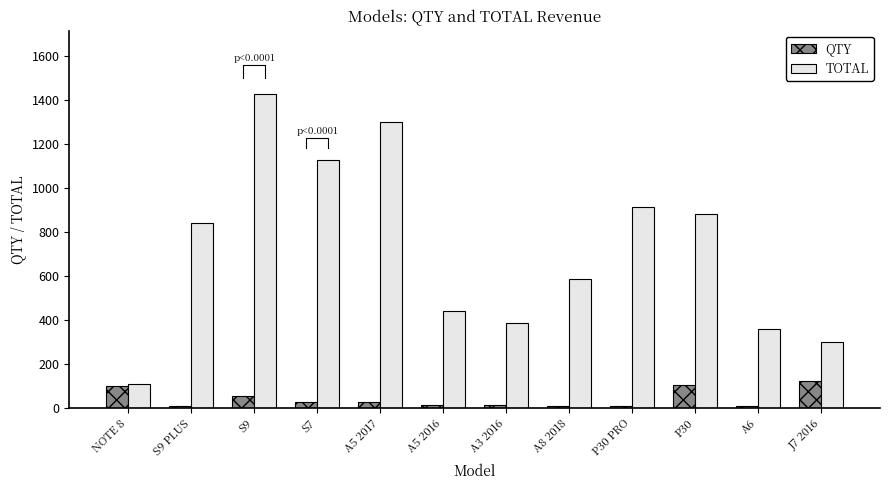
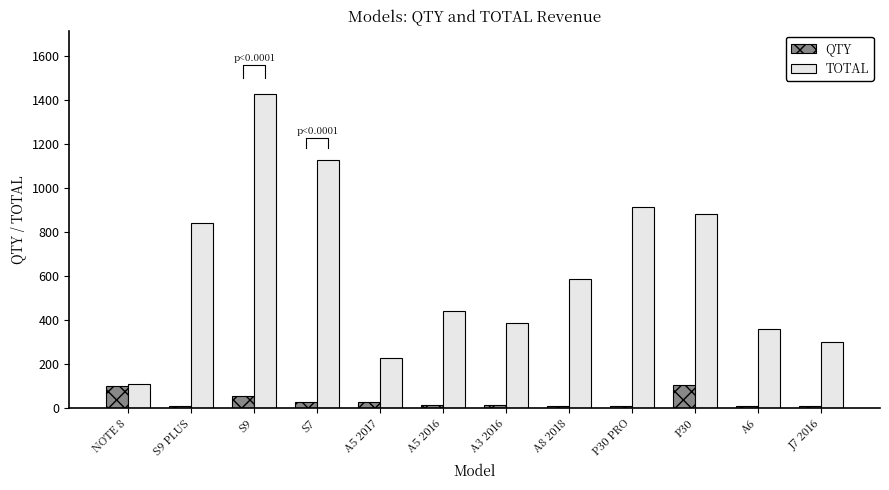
TOTAL, A5 2017: 1300 -> 220
QTY, J7 2016: 120 -> 10
